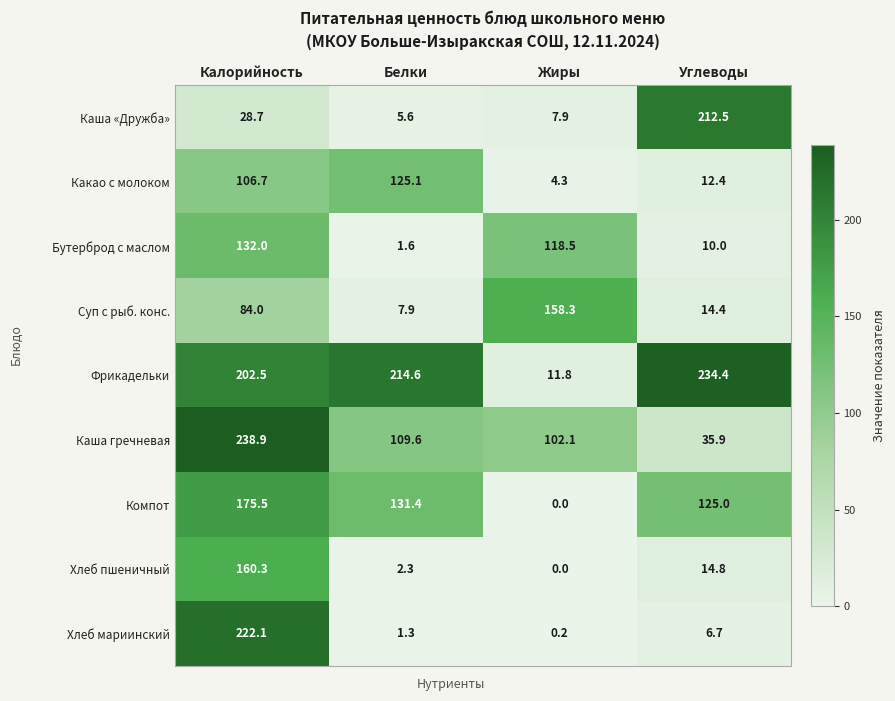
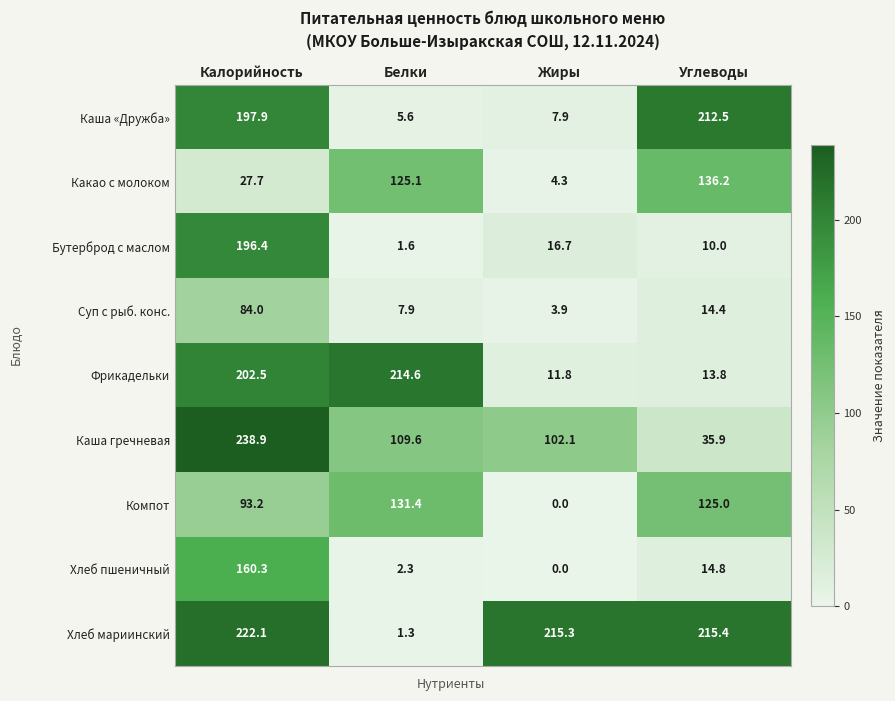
Каша «Дружба», Калорийность: 28.7 -> 197.9
Какао с молоком, Калорийность: 106.7 -> 27.7
Какао с молоком, Углеводы: 12.4 -> 136.2
Бутерброд с маслом, Калорийность: 132.0 -> 196.4
Бутерброд с маслом, Жиры: 118.5 -> 16.7
Суп с рыб. конс., Жиры: 158.3 -> 3.9
Фрикадельки, Углеводы: 234.4 -> 13.8
Компот, Калорийность: 175.5 -> 93.2
Хлеб мариинский, Жиры: 0.2 -> 215.3
Хлеб мариинский, Углеводы: 6.7 -> 215.4
